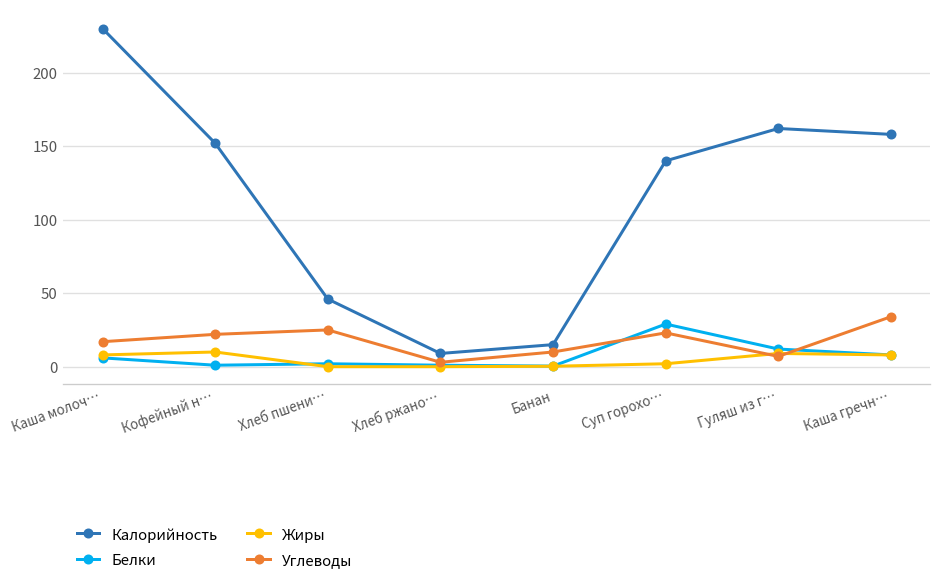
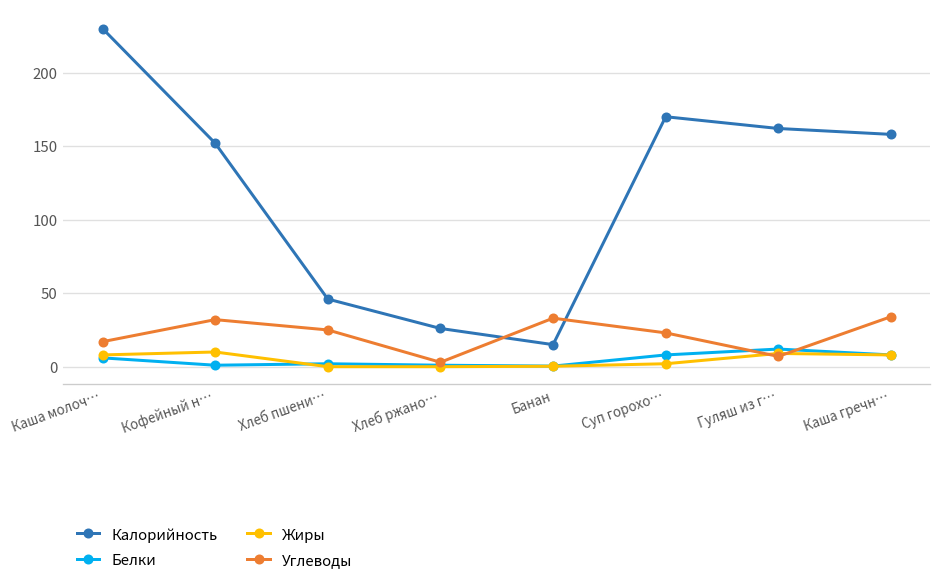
Углеводы, Кофейный н…: 22 -> 32
Калорийность, Хлеб ржано…: 9 -> 26
Углеводы, Банан: 10 -> 33
Калорийность, Суп горохо…: 140 -> 170
Белки, Суп горохо…: 29 -> 8
